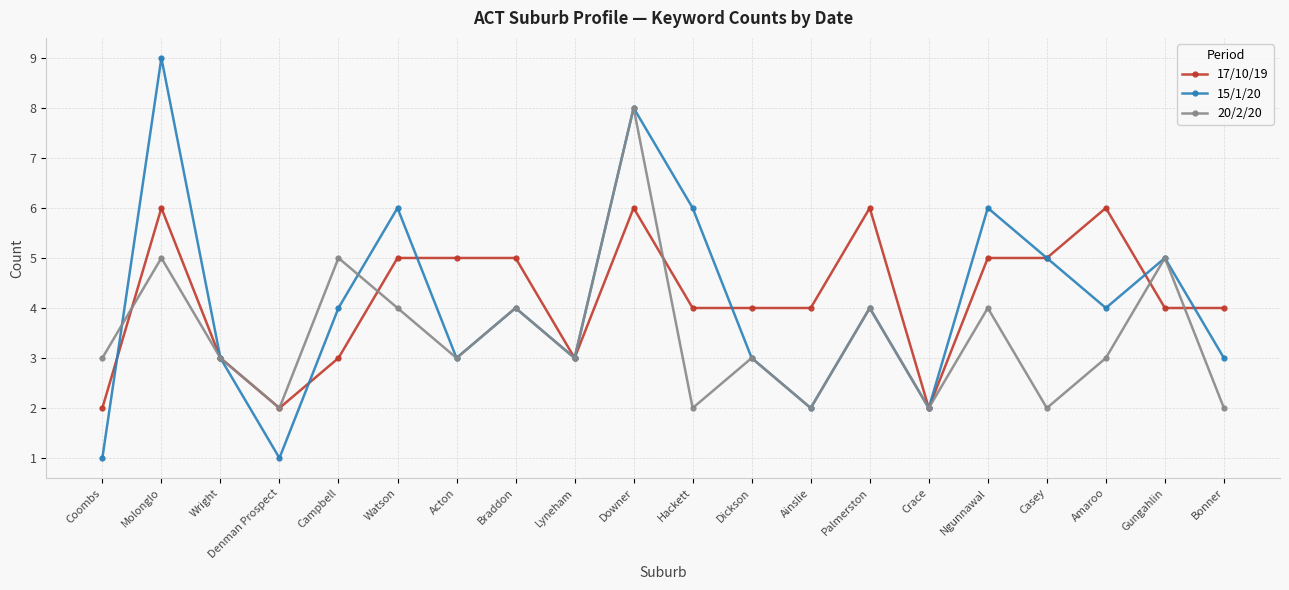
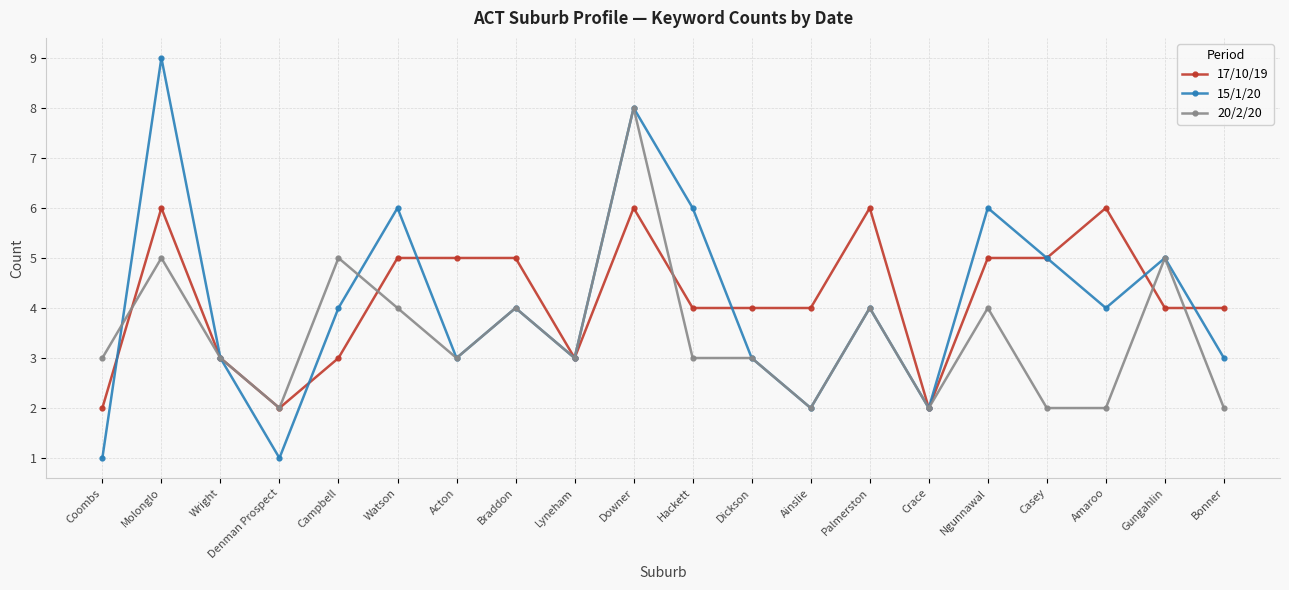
20/2/20, Hackett: 2 -> 3
20/2/20, Amaroo: 3 -> 2
